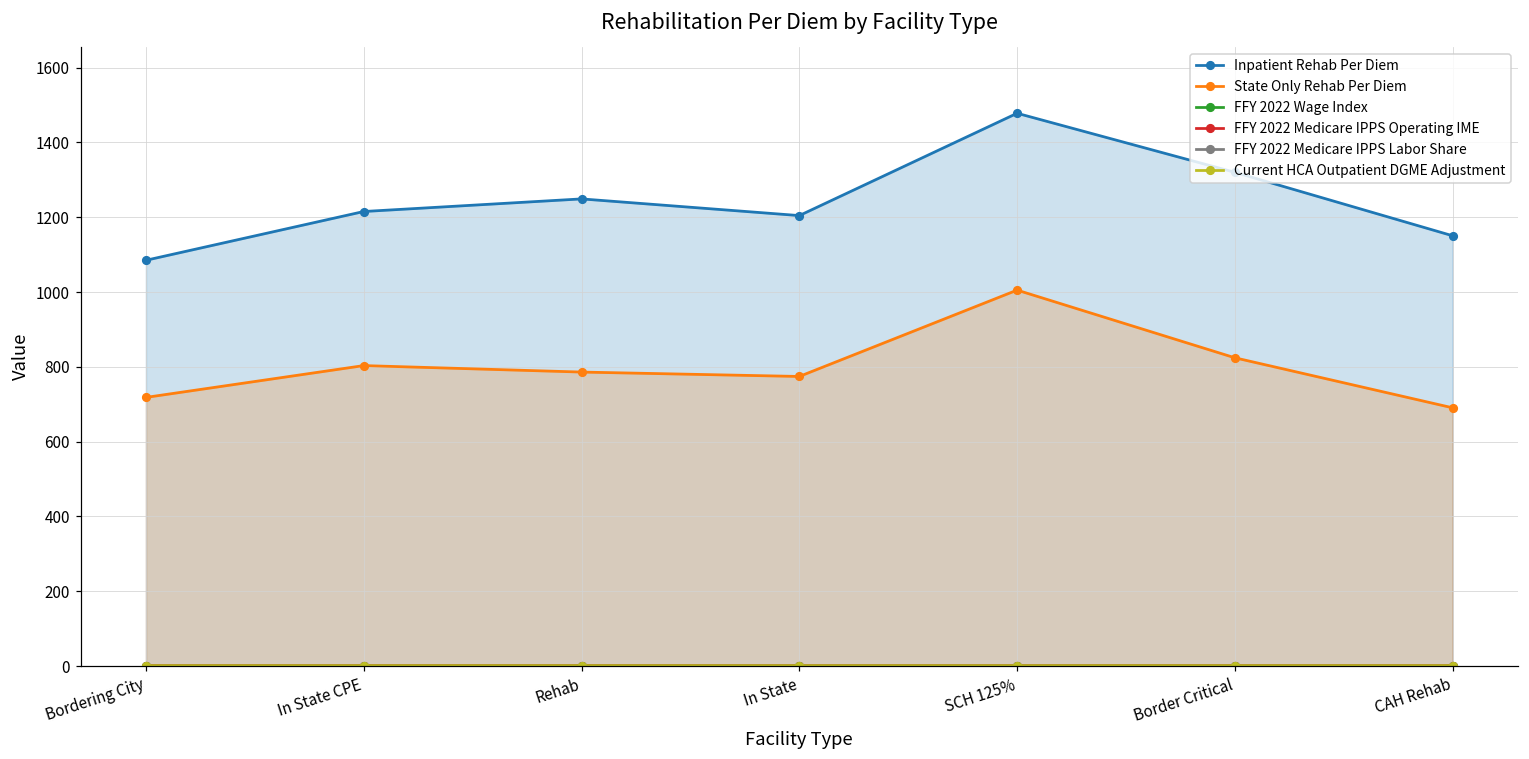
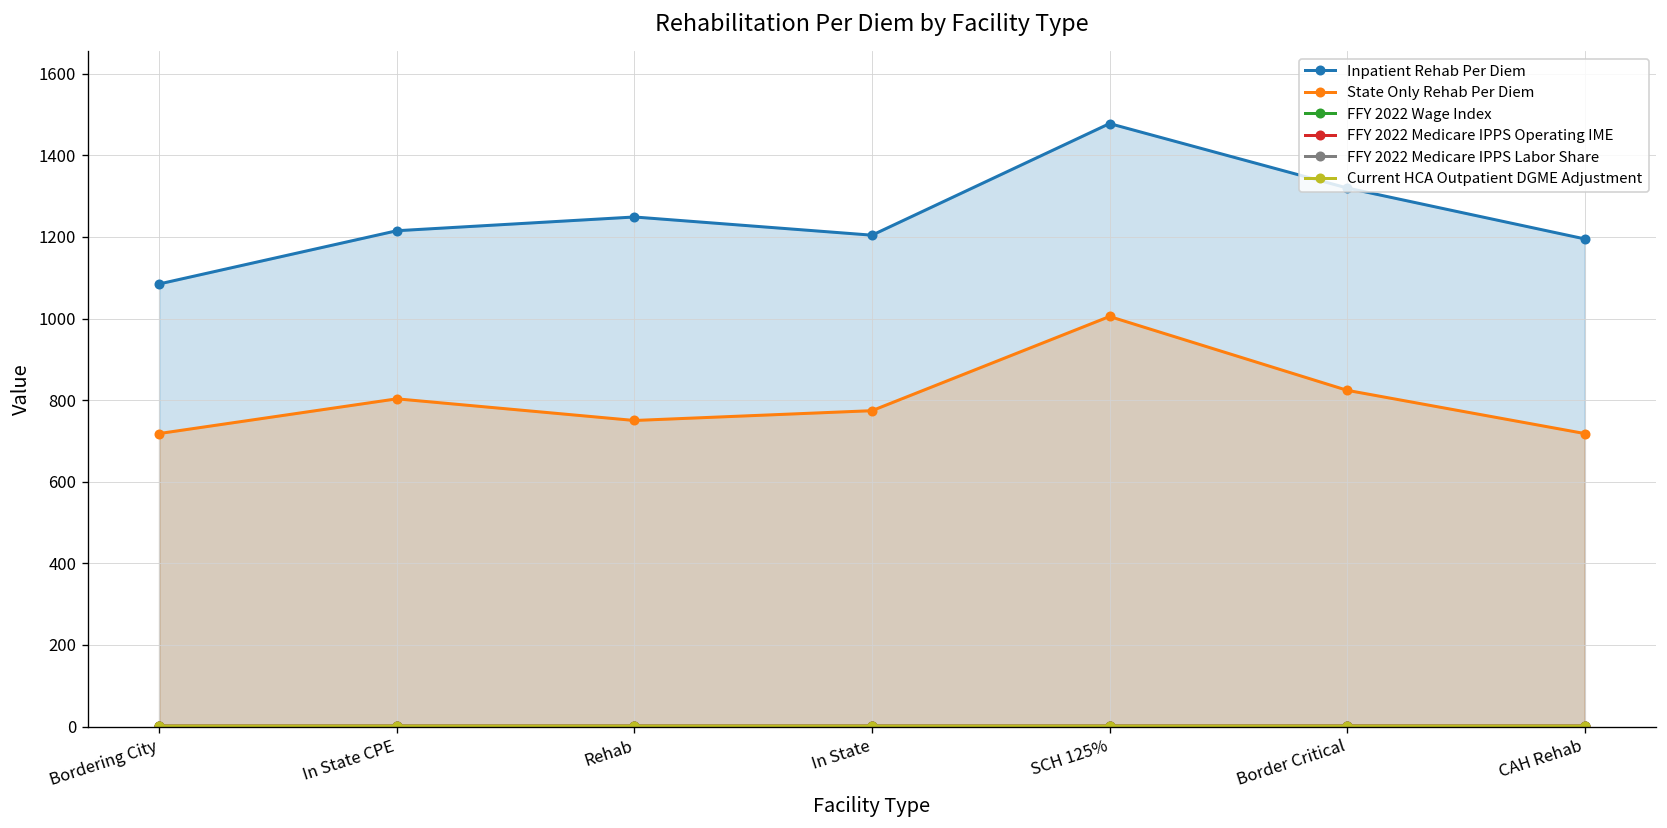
State Only Rehab Per Diem, Rehab: 790 -> 750
Inpatient Rehab Per Diem, CAH Rehab: 1150 -> 1200
State Only Rehab Per Diem, CAH Rehab: 690 -> 720
